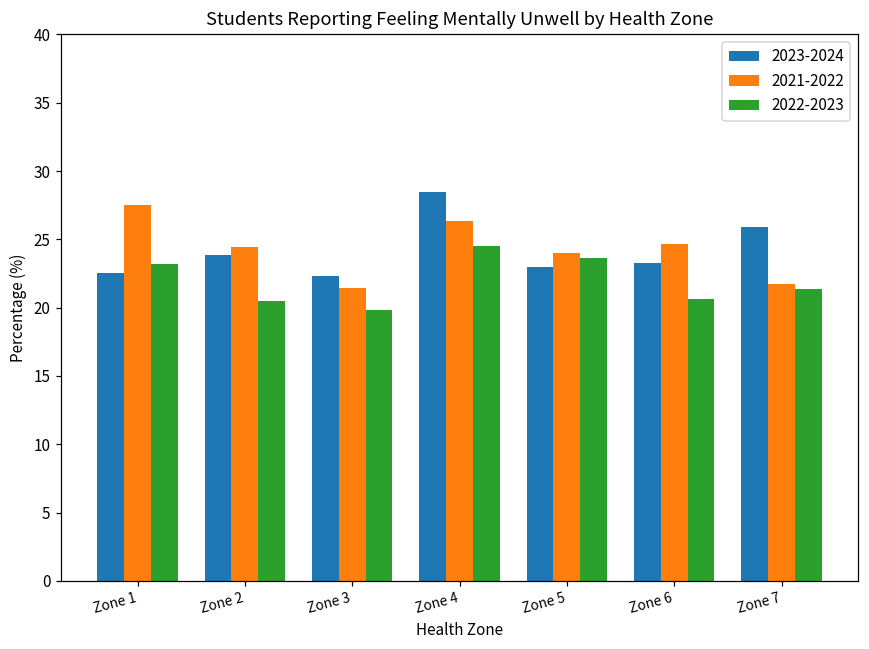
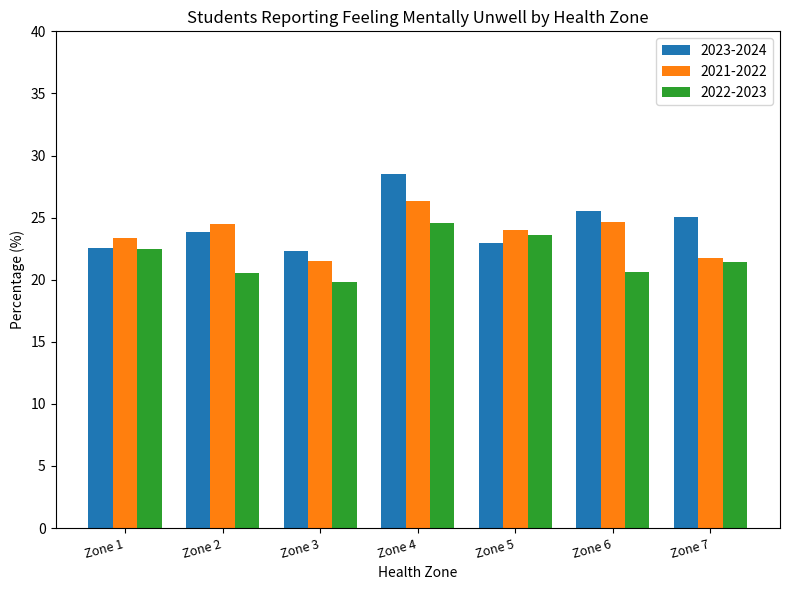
2021-2022, Zone 1: 27.5 -> 23.4
2022-2023, Zone 1: 23.2 -> 22.5
2023-2024, Zone 6: 23.3 -> 25.5
2023-2024, Zone 7: 25.9 -> 25.0
